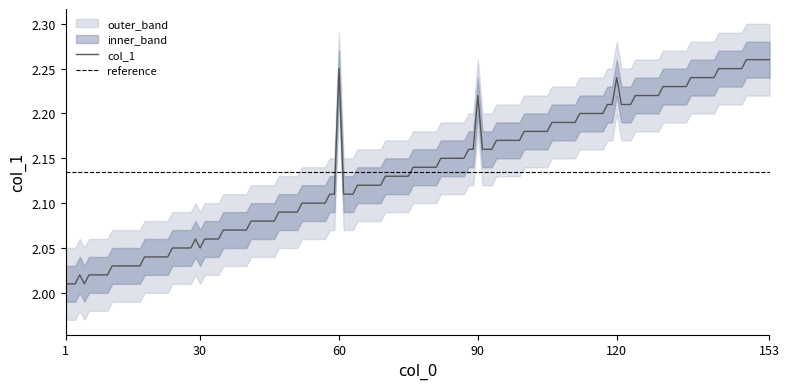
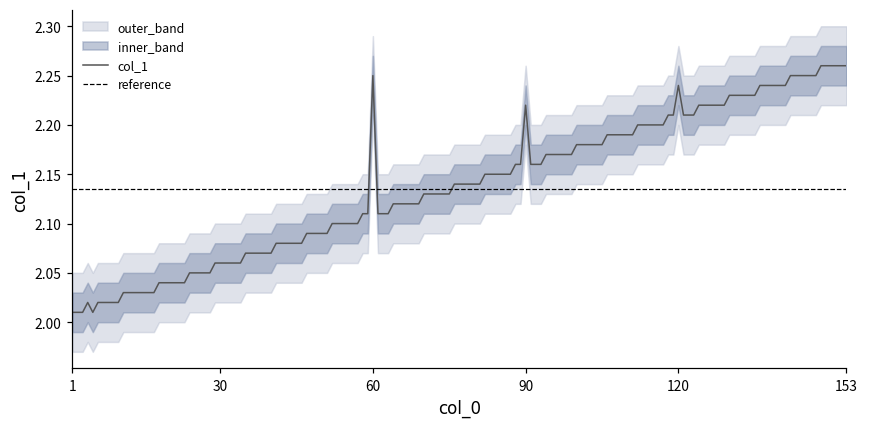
col_1, 30: 2.05 -> 2.06
